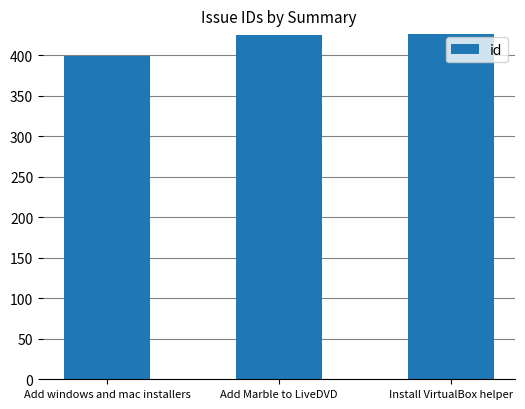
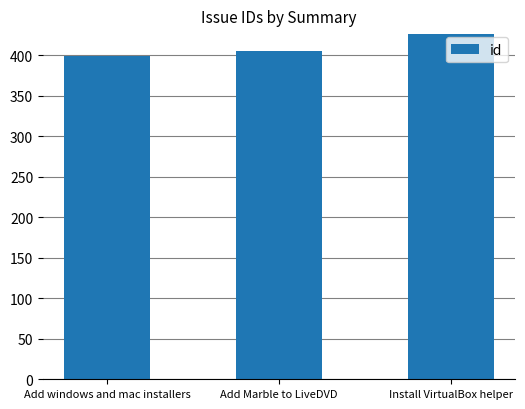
Add Marble to LiveDVD: 430 -> 410
